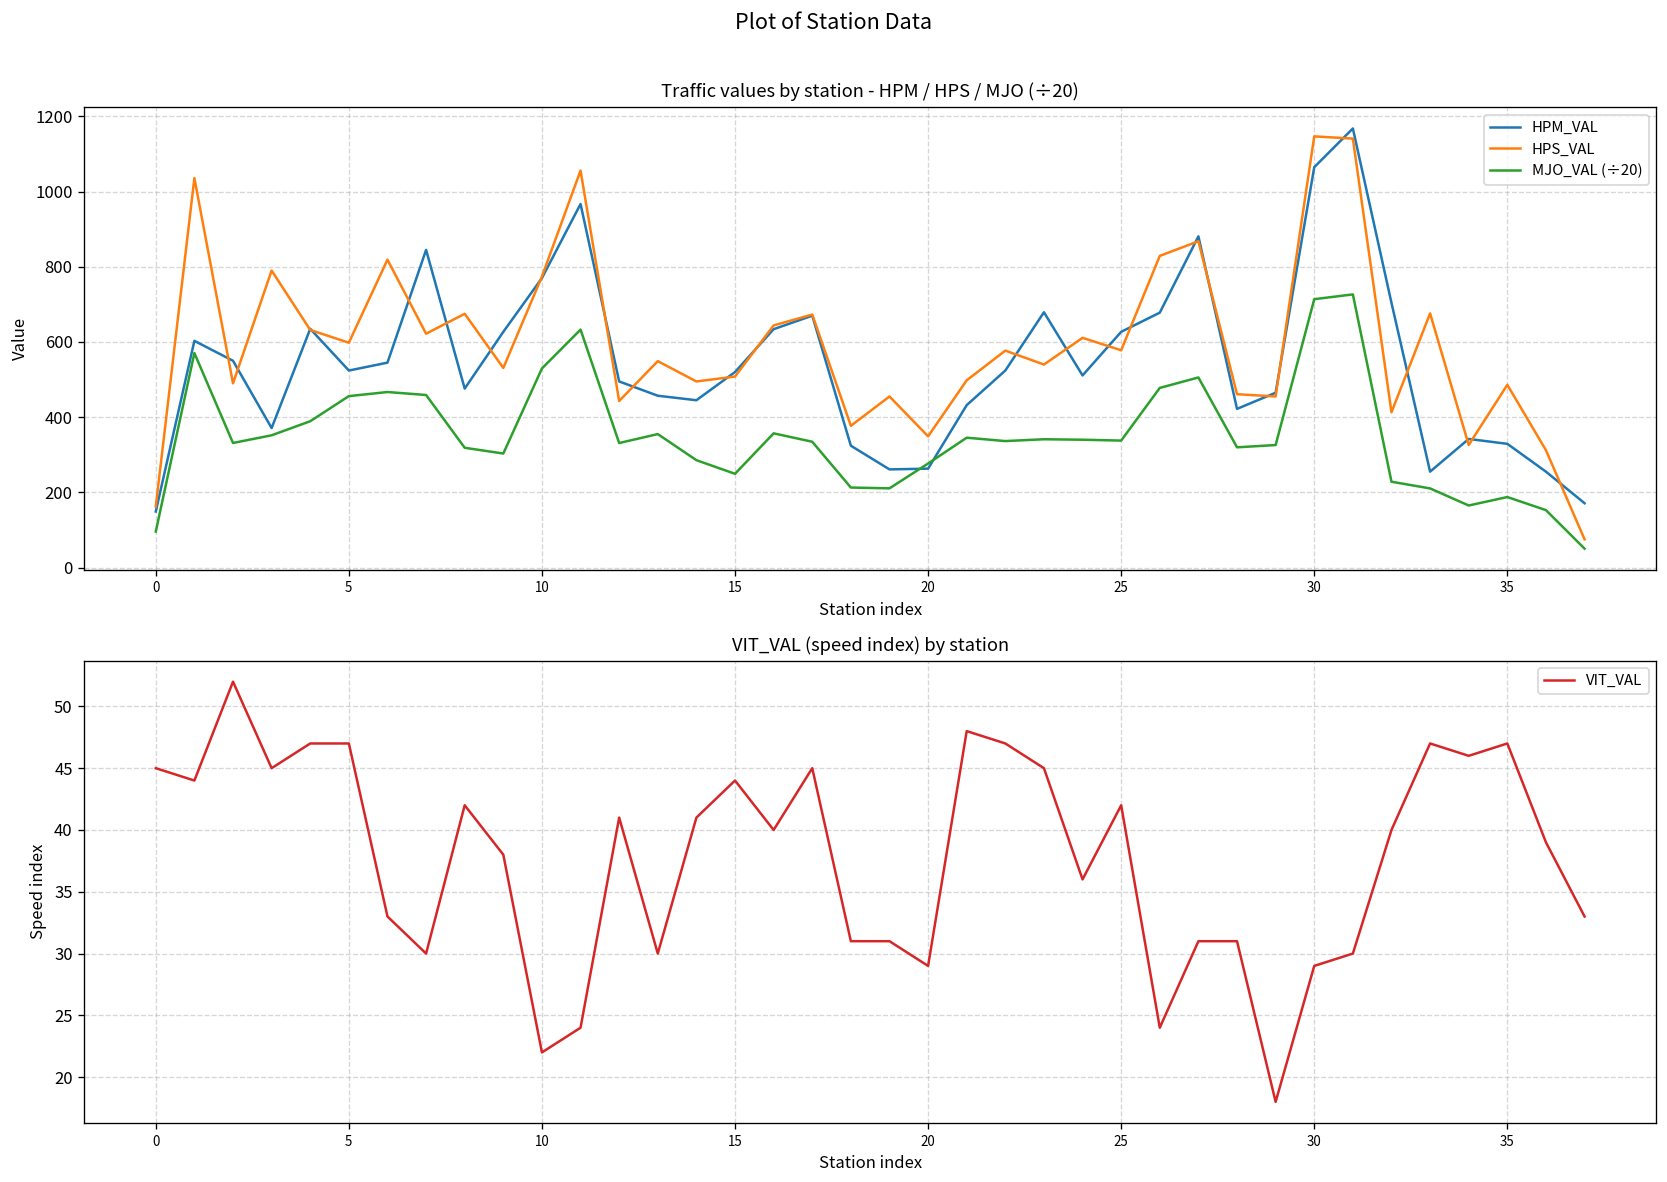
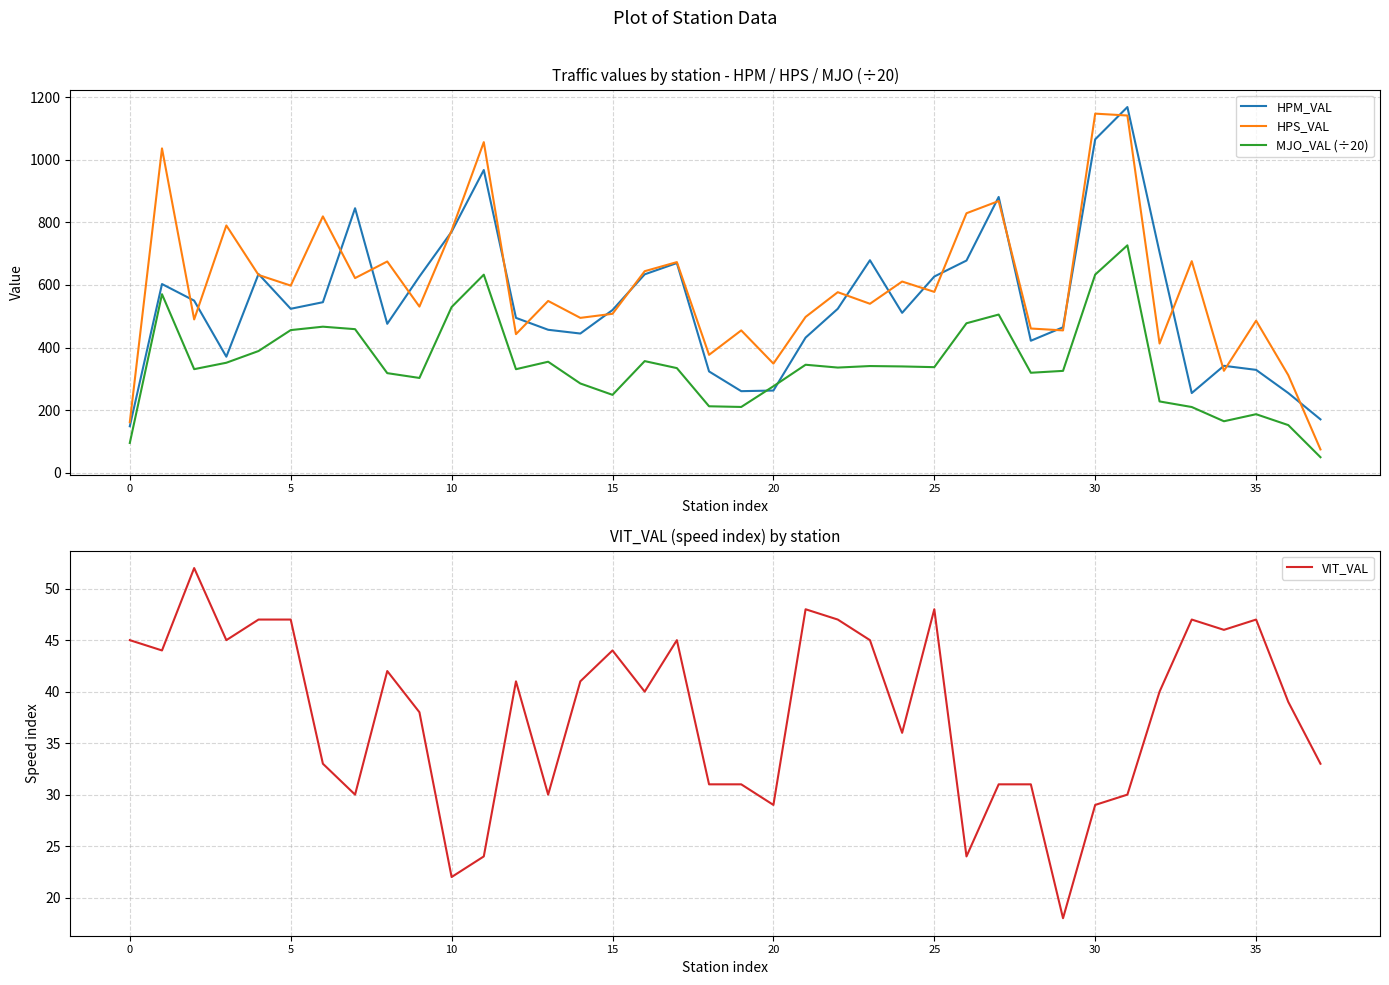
Traffic values by station - HPM / HPS / MJO (÷20), MJO_VAL (÷20), 30: 710 -> 630
VIT_VAL (speed index) by station, 25: 42 -> 48
